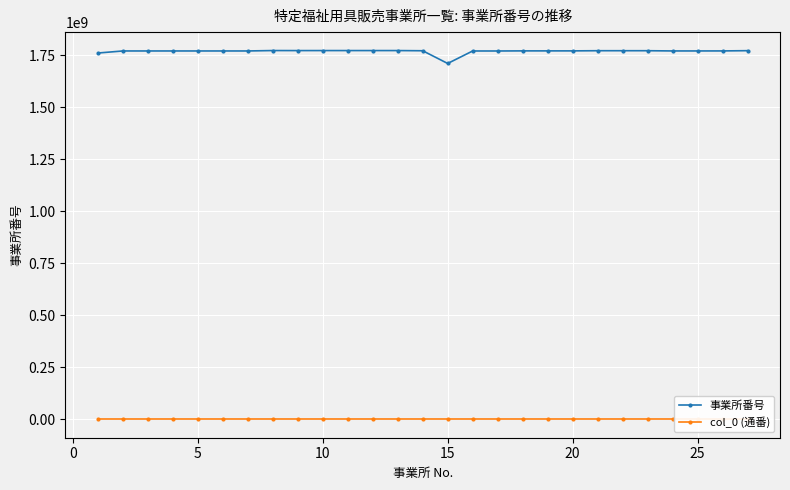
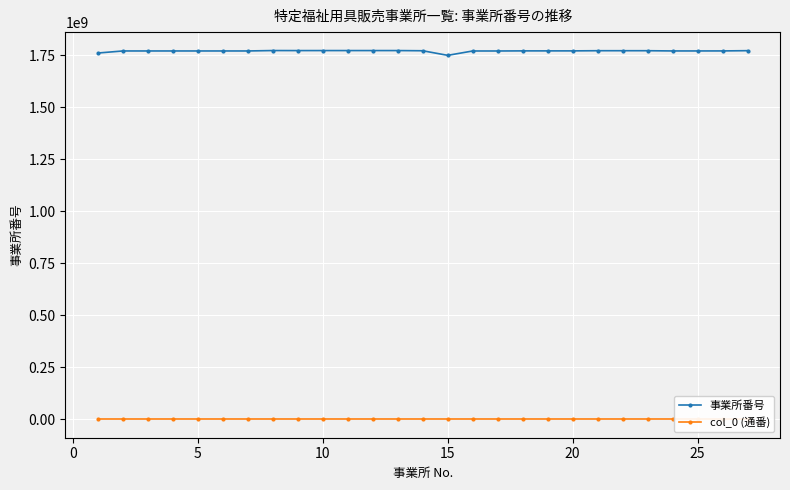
事業所番号, 15: 1710000000 -> 1750000000
